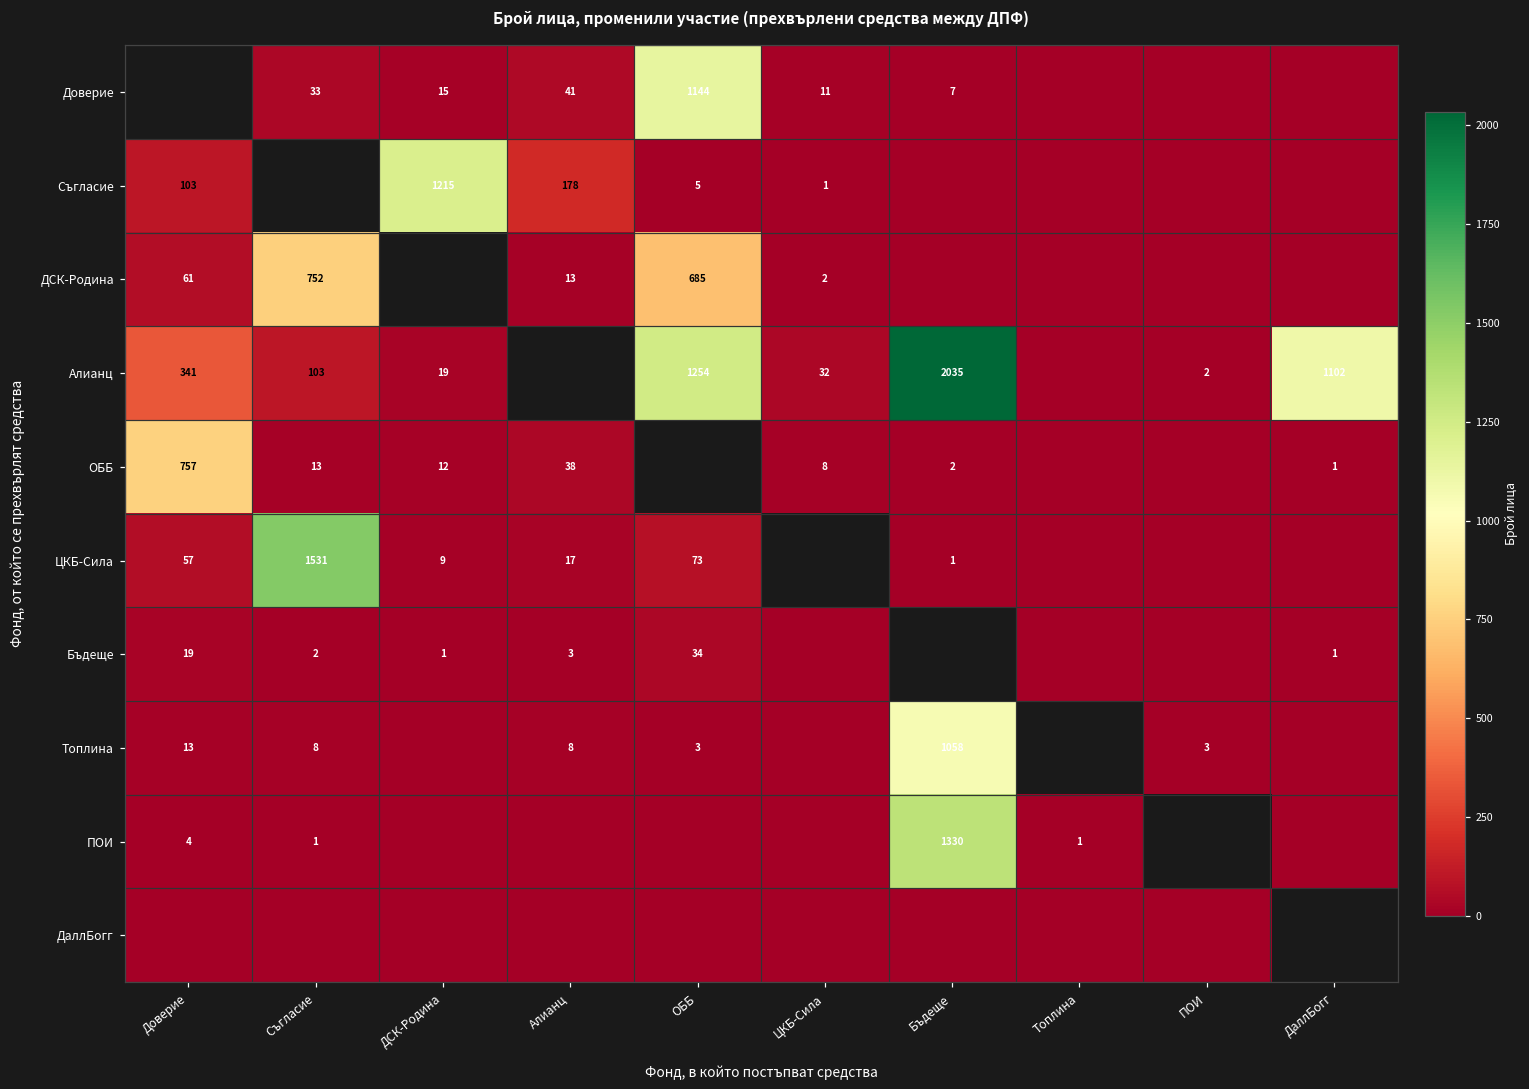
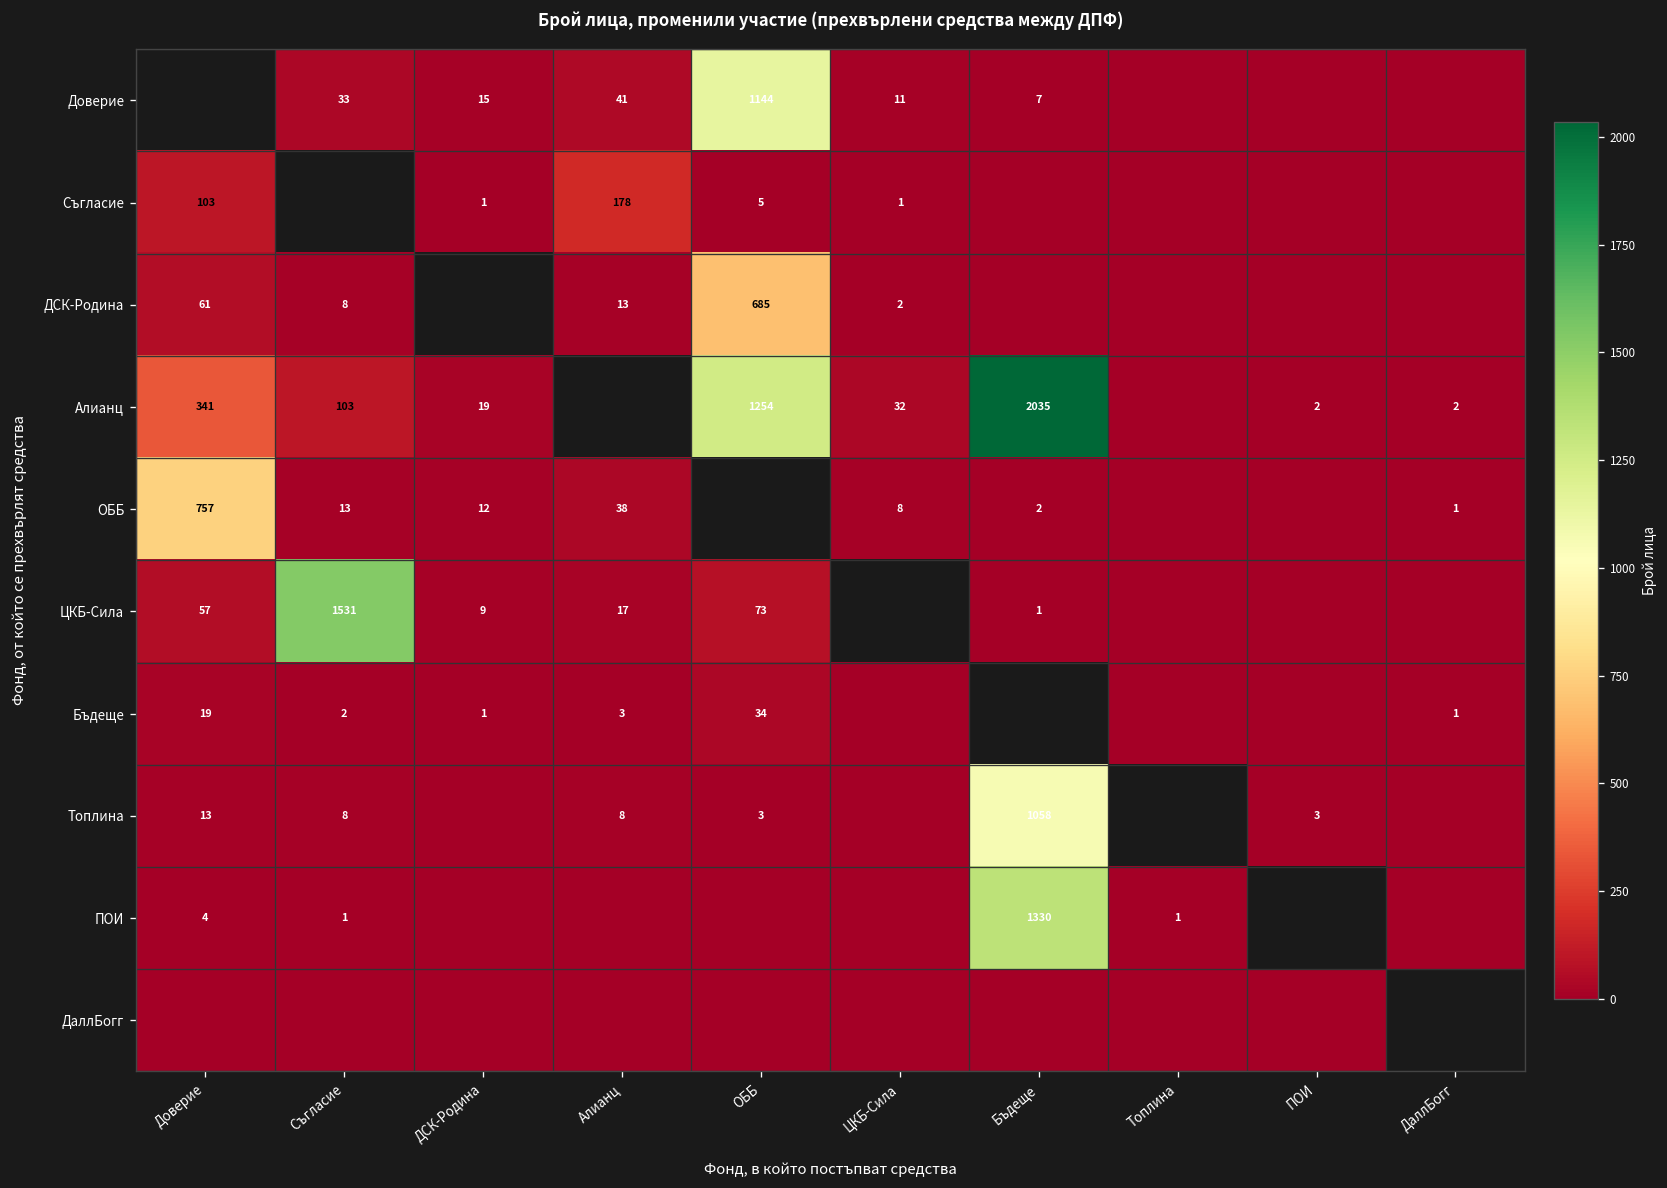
Съгласие, ДСК-Родина: 1215 -> 1
ДСК-Родина, Съгласие: 752 -> 8
Алианц, ДаллБогг: 1102 -> 2
